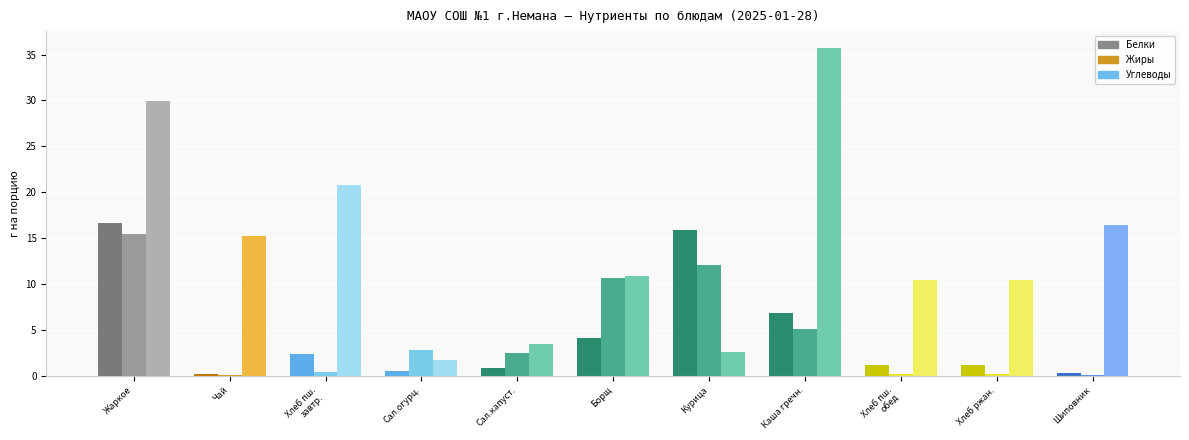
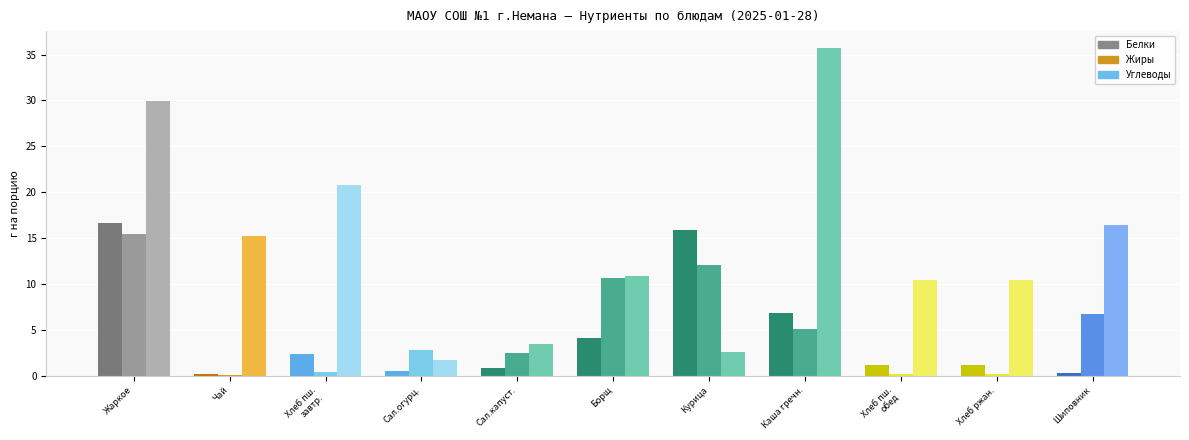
Шиповник: 0 -> 7
